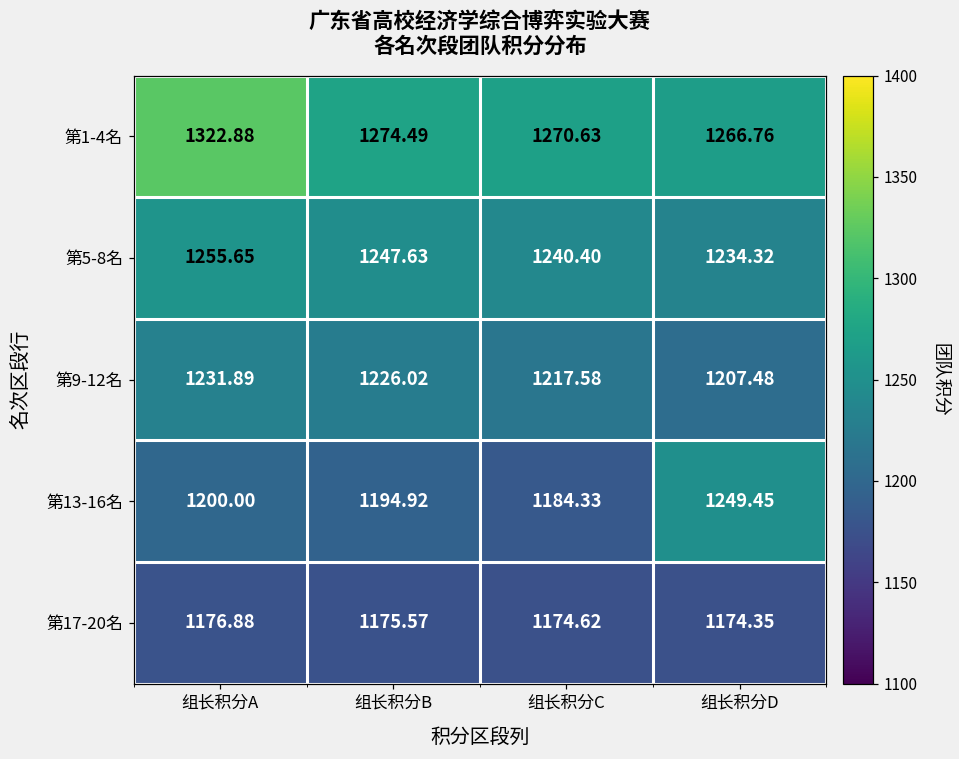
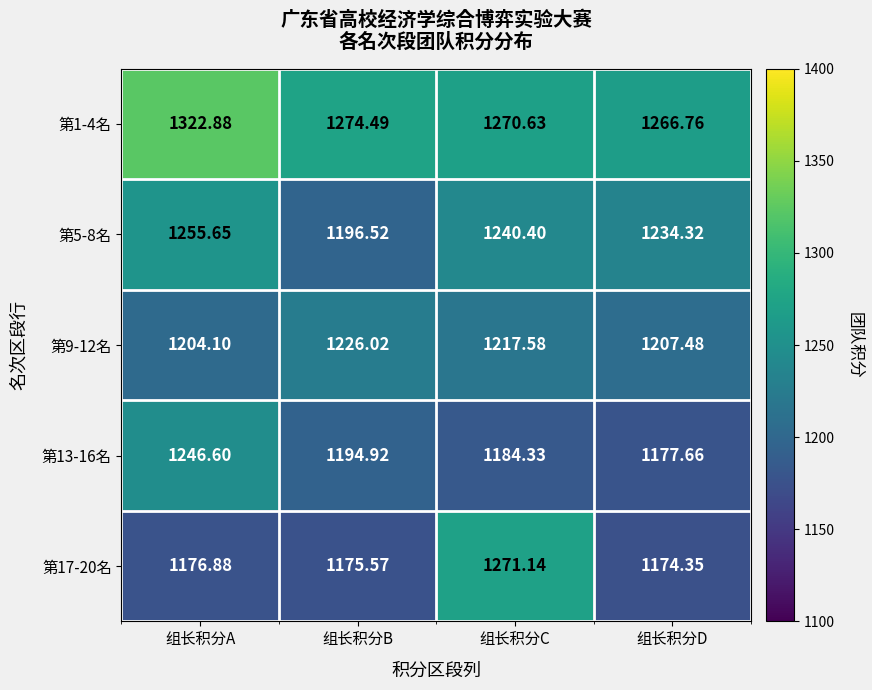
第5-8名, 组长积分B: 1247.63 -> 1196.52
第9-12名, 组长积分A: 1231.89 -> 1204.10
第13-16名, 组长积分A: 1200.00 -> 1246.60
第13-16名, 组长积分D: 1249.45 -> 1177.66
第17-20名, 组长积分C: 1174.62 -> 1271.14
